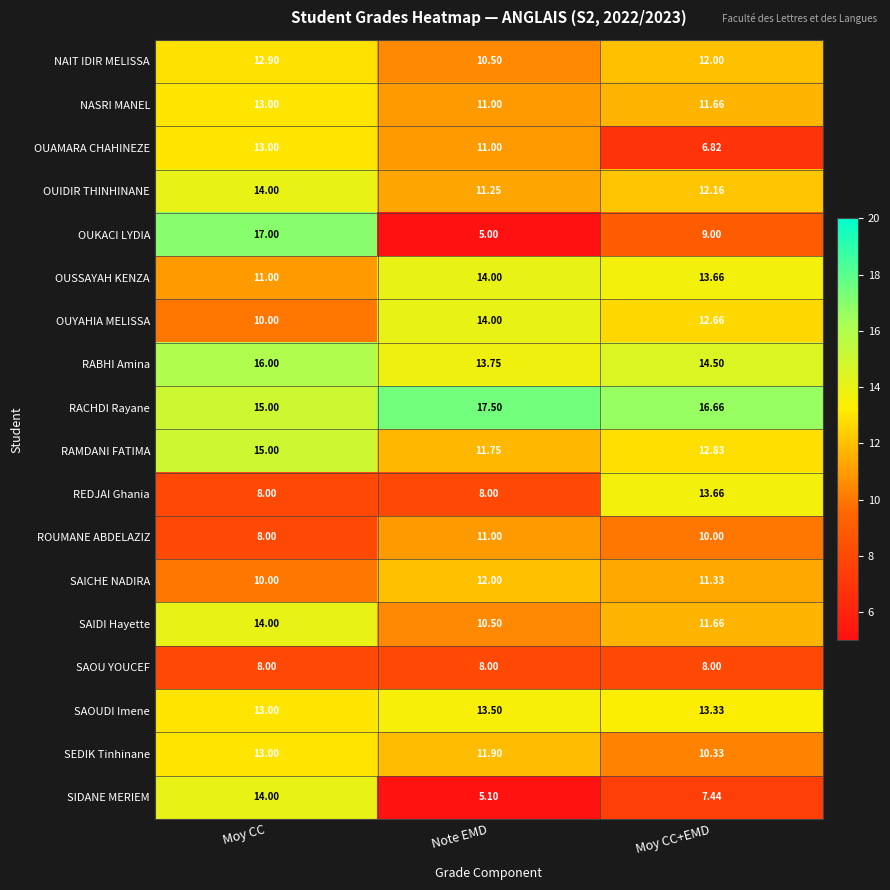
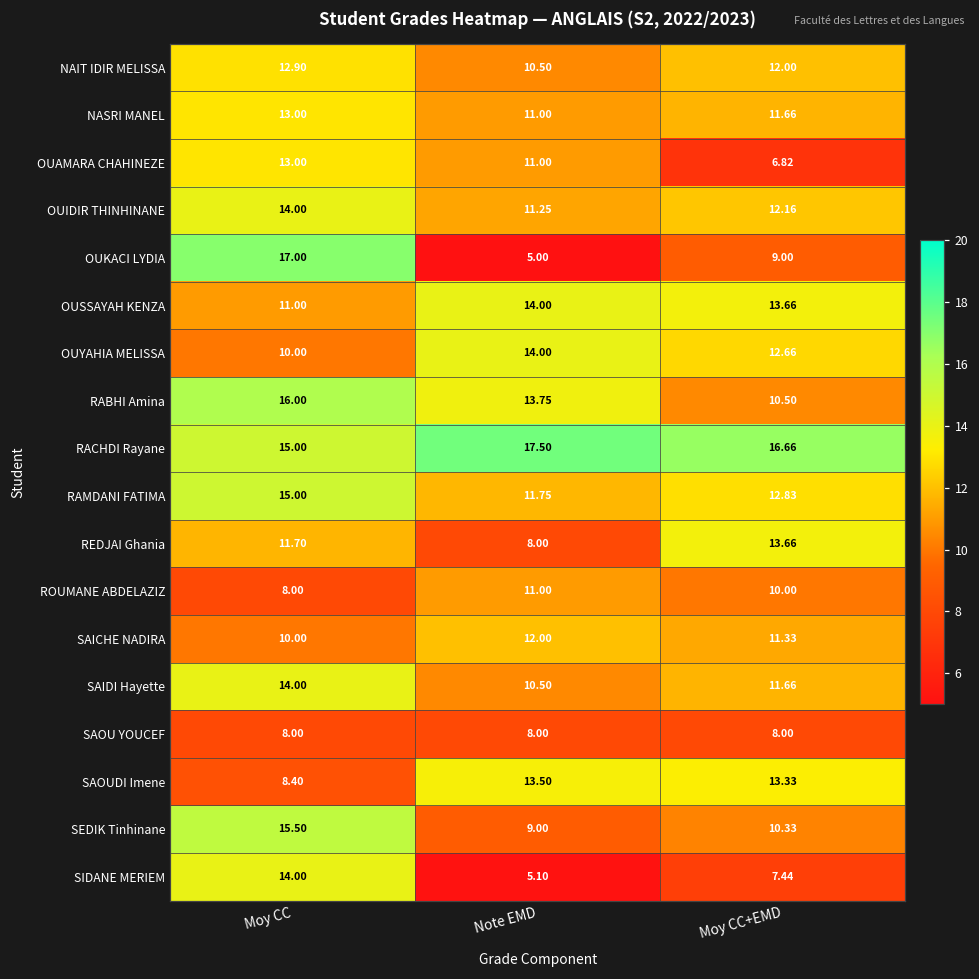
RABHI Amina, Moy CC+EMD: 14.50 -> 10.50
REDJAI Ghania, Moy CC: 8.00 -> 11.70
SAOUDI Imene, Moy CC: 13.00 -> 8.40
SEDIK Tinhinane, Moy CC: 13.00 -> 15.50
SEDIK Tinhinane, Note EMD: 11.90 -> 9.00
